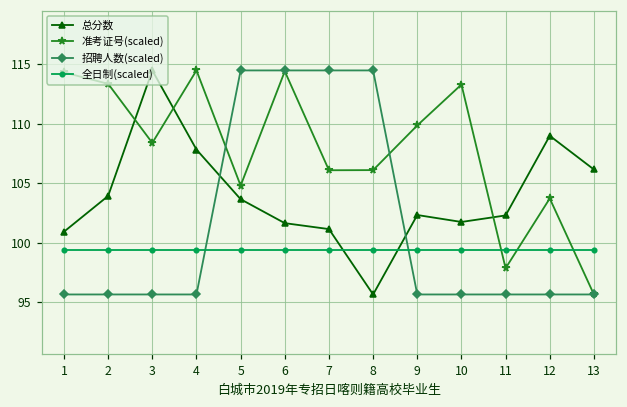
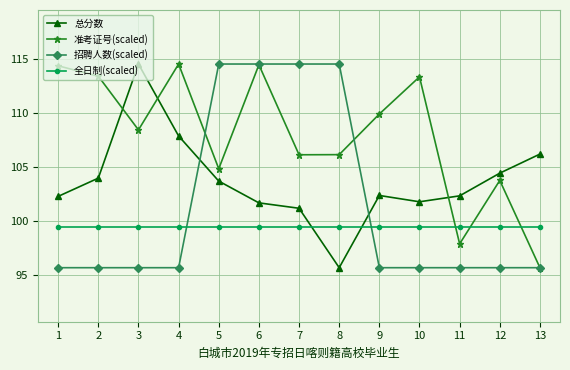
总分数, 1: 100.9 -> 102.3
总分数, 12: 109.0 -> 104.4
